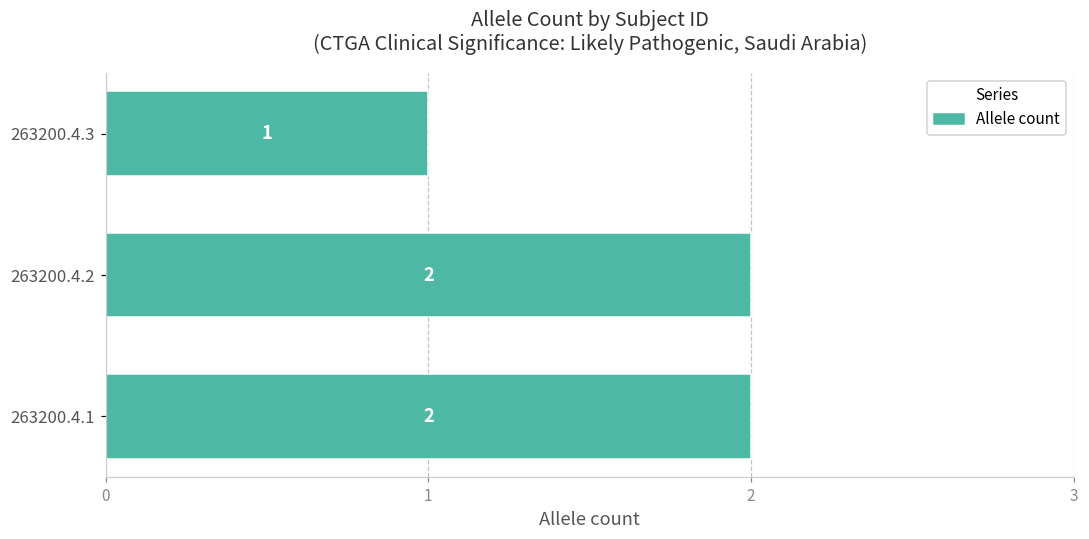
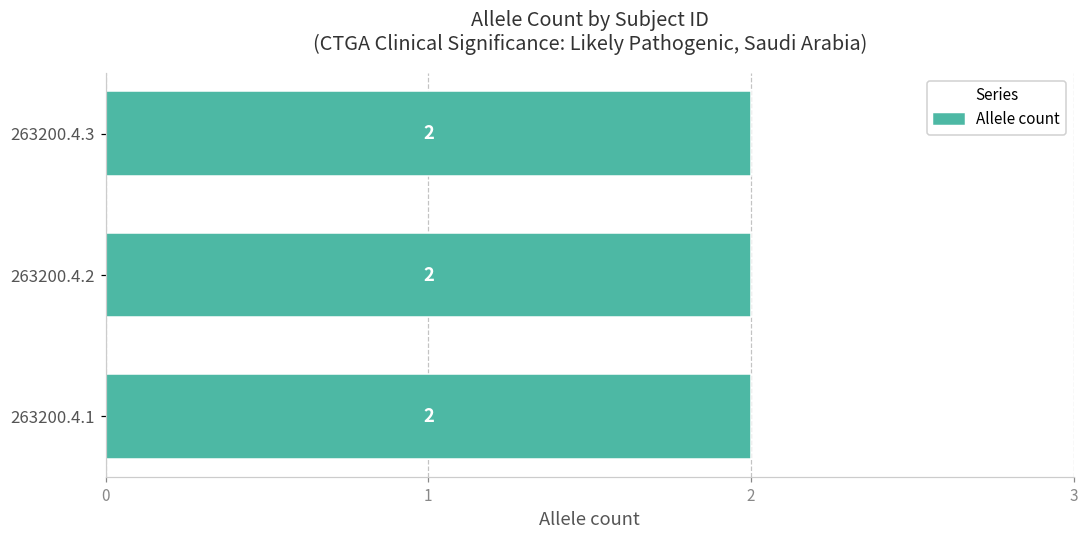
263200.4.3: 1 -> 2
